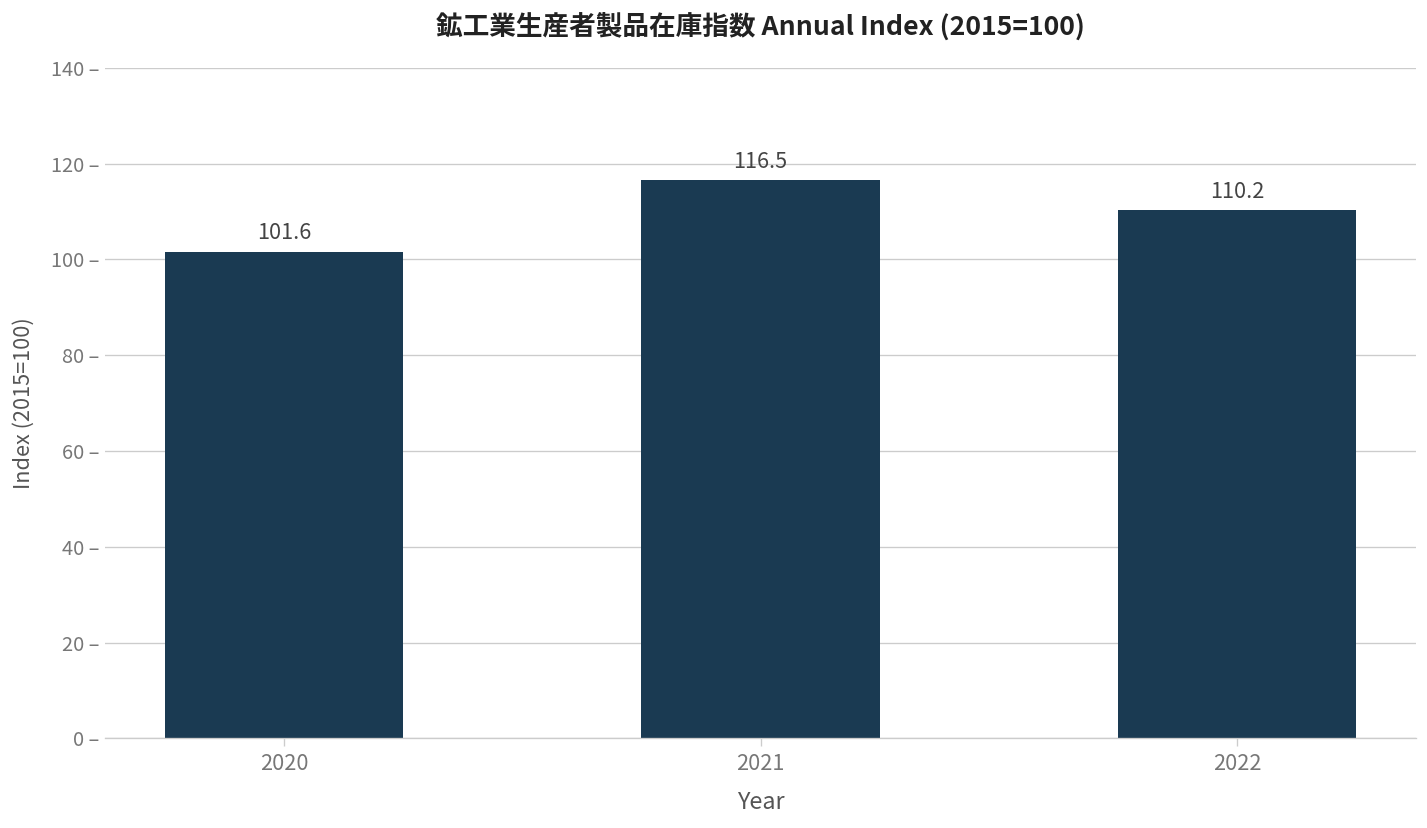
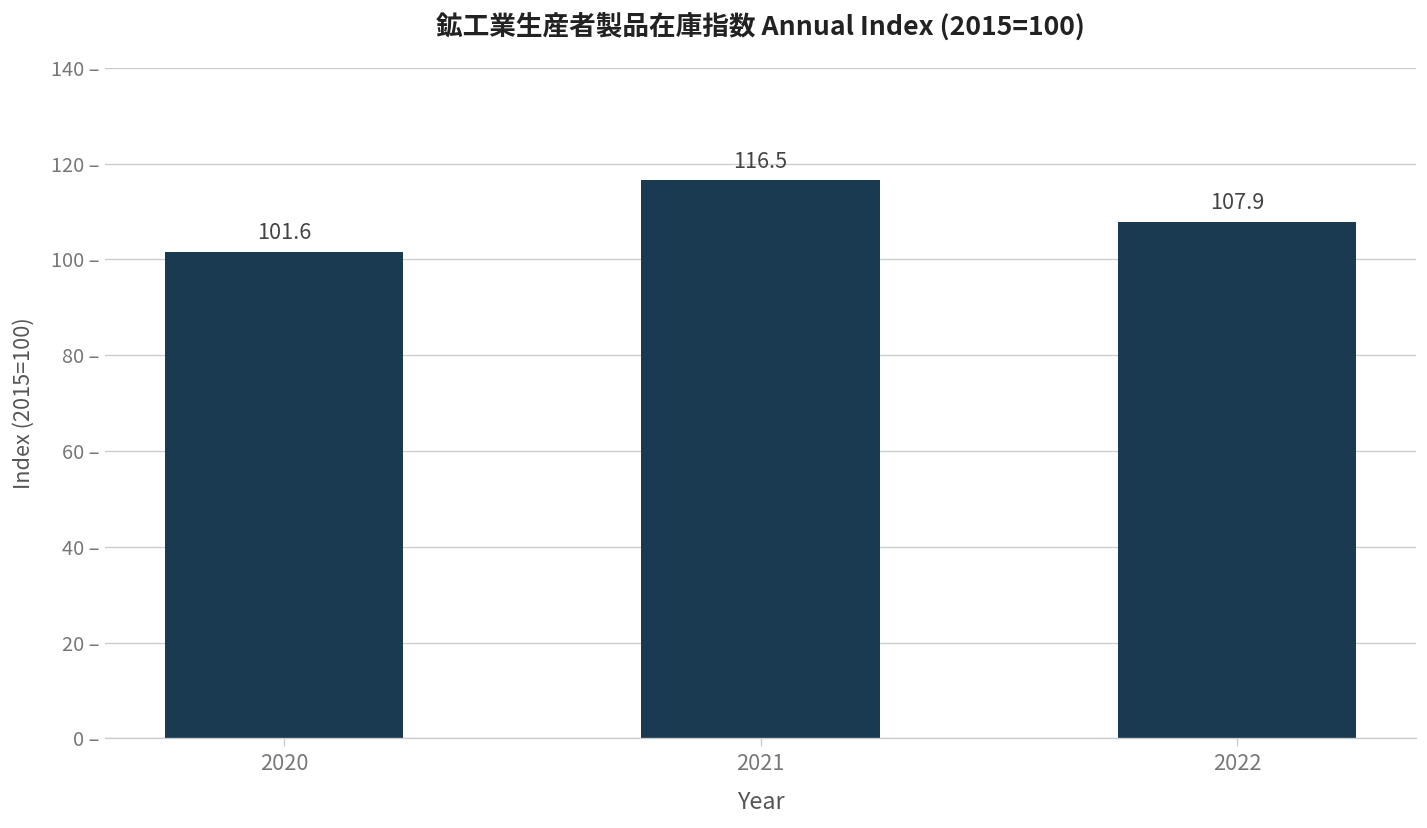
2022: 110.2 -> 107.9
